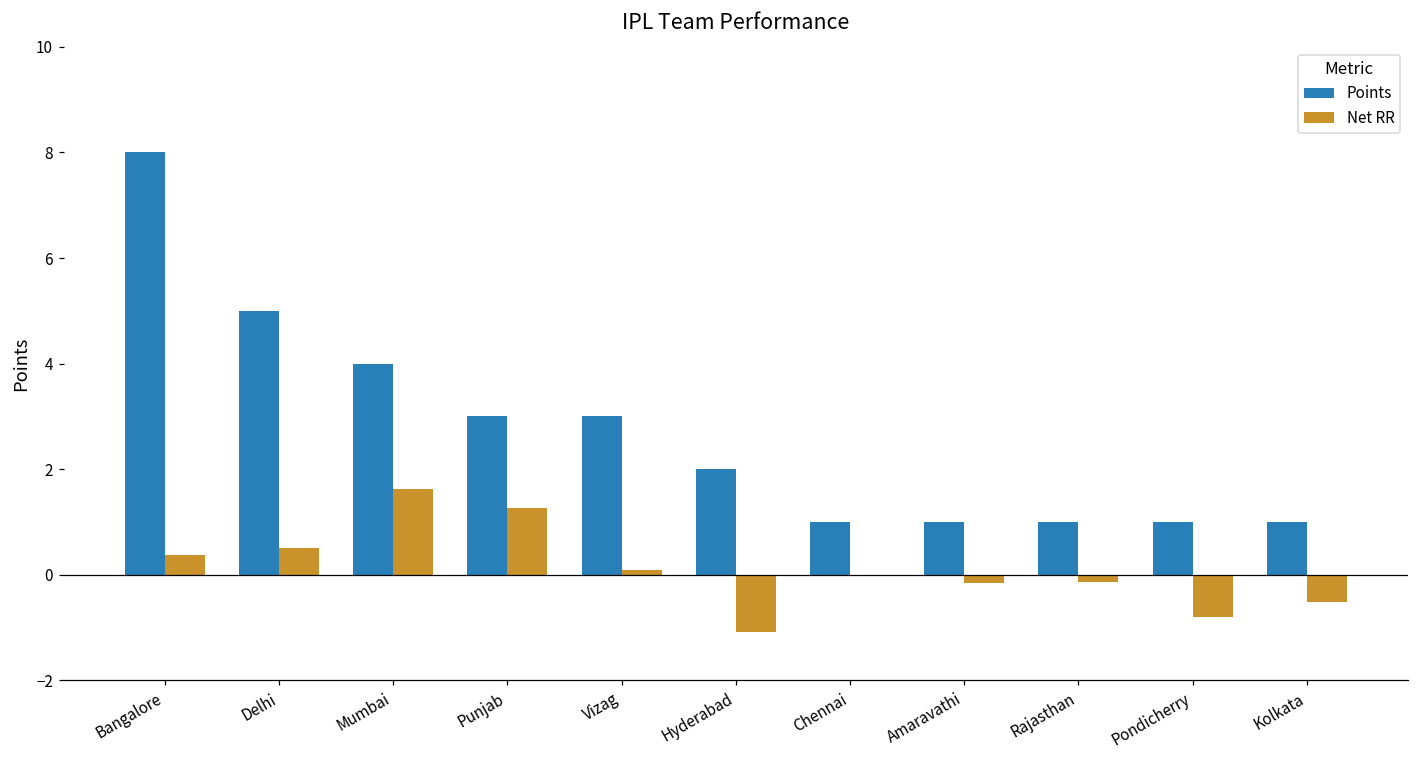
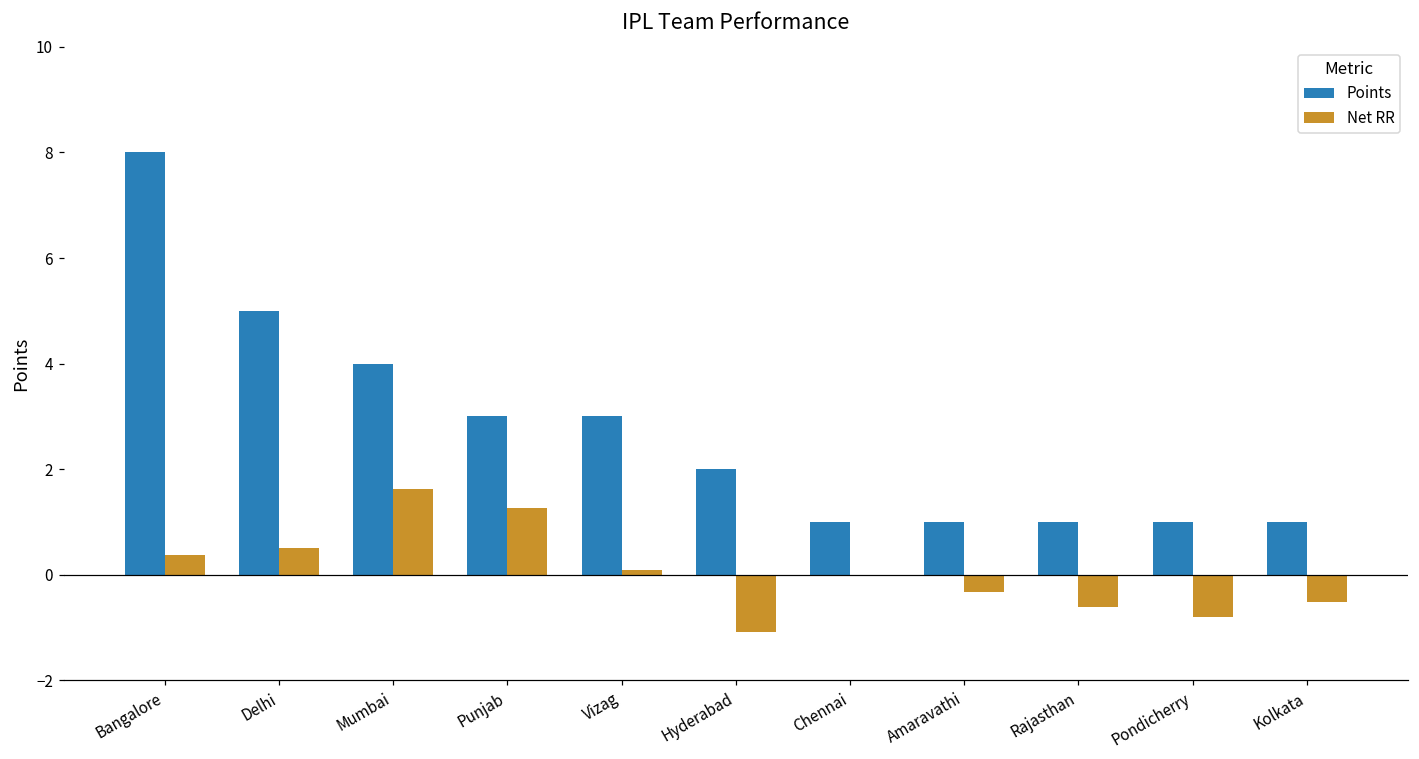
Net RR, Amaravathi: -0.2 -> -0.3
Net RR, Rajasthan: -0.1 -> -0.6
